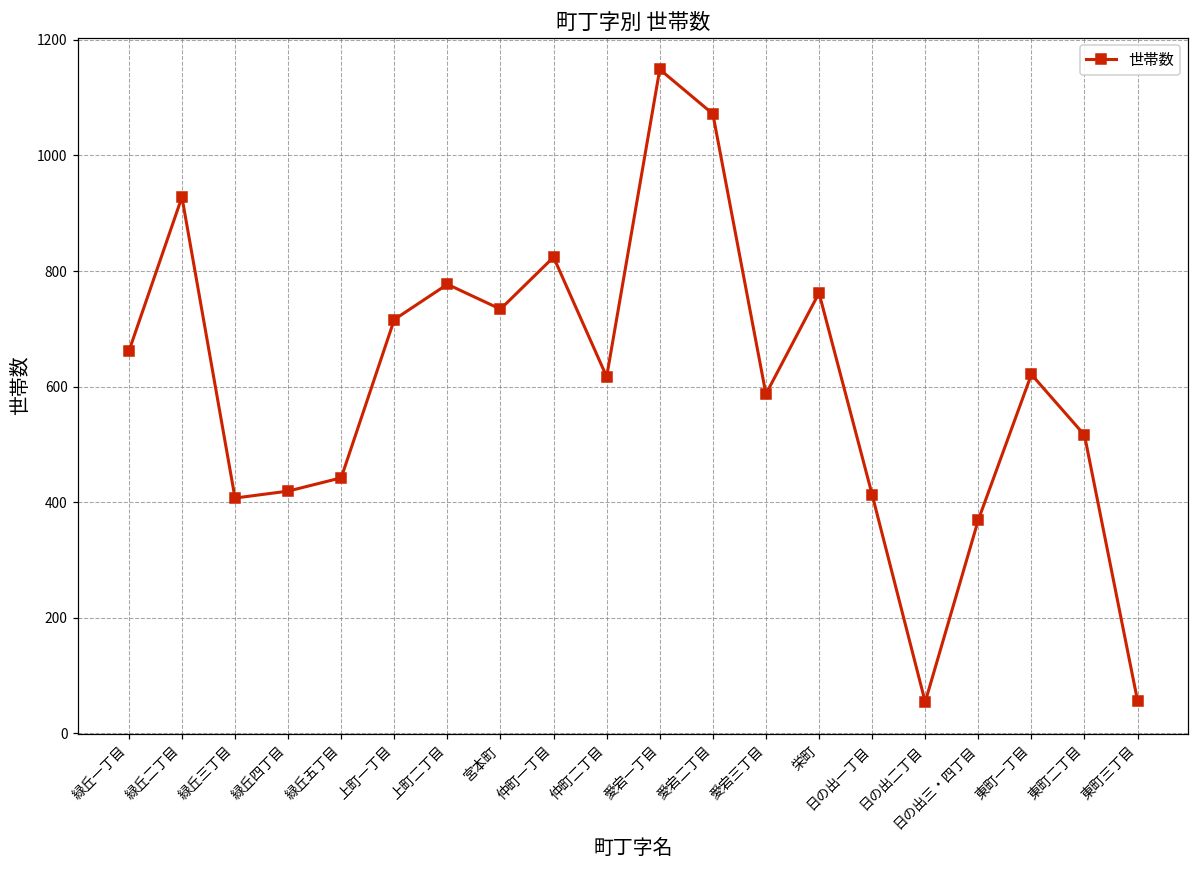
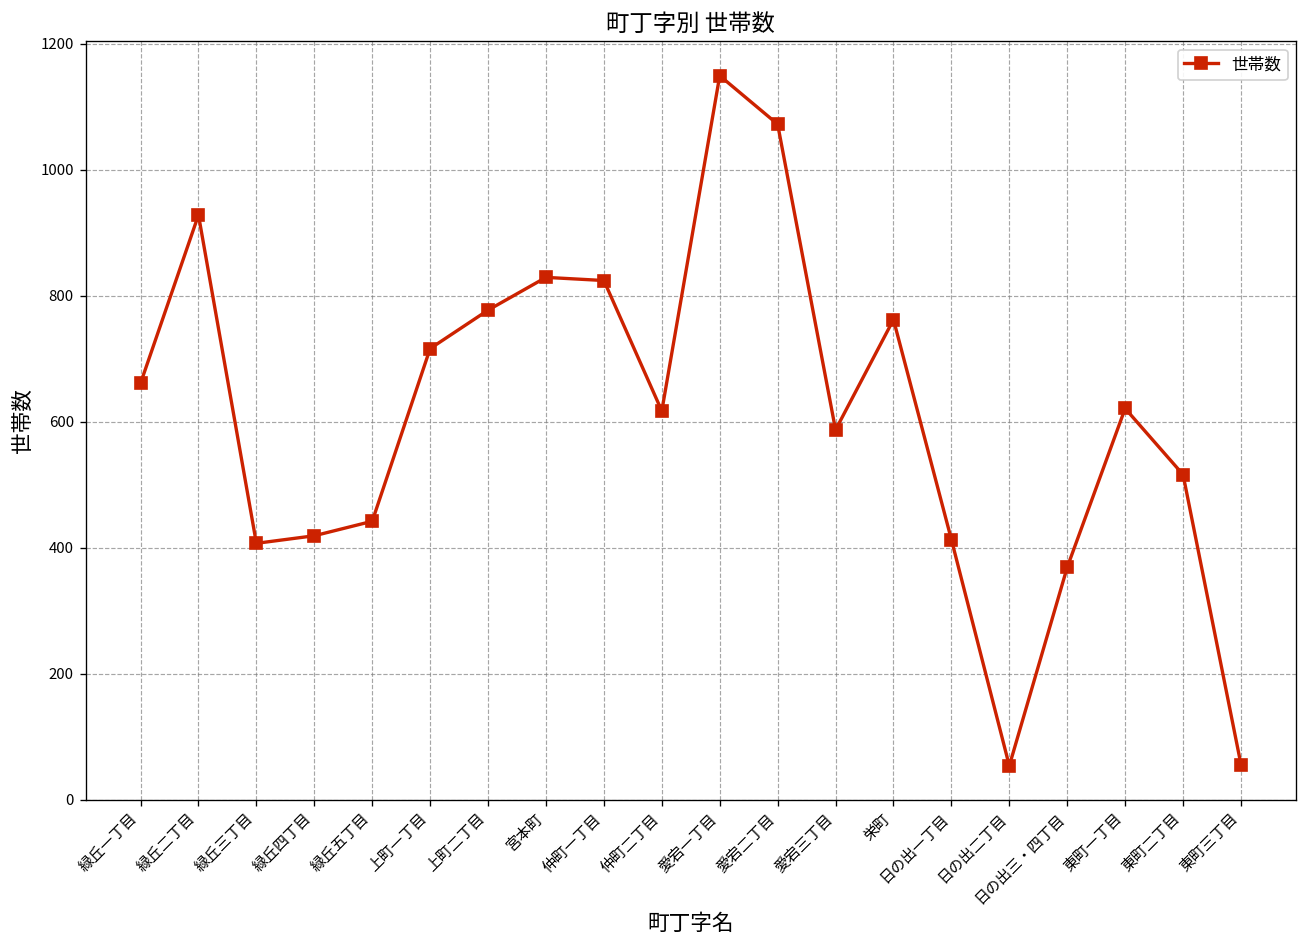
宮本町: 730 -> 830
